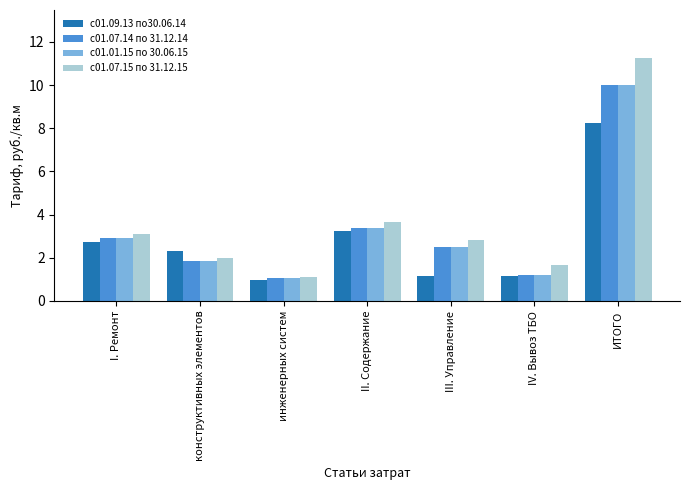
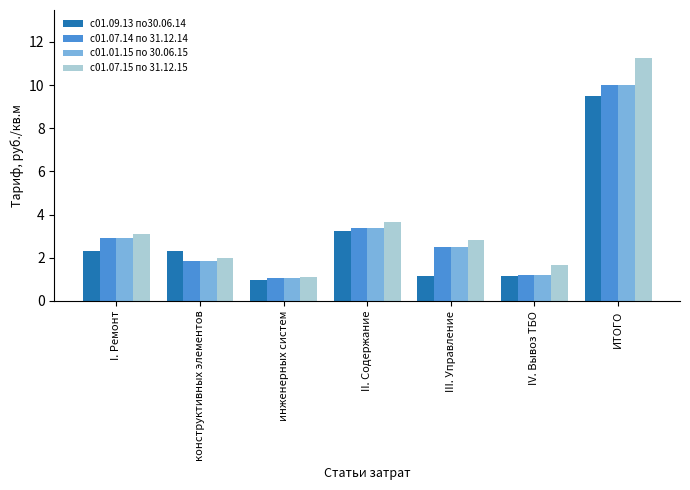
с01.09.13 по30.06.14, I. Ремонт: 2.7 -> 2.3
с01.09.13 по30.06.14, ИТОГО: 8.3 -> 9.5
